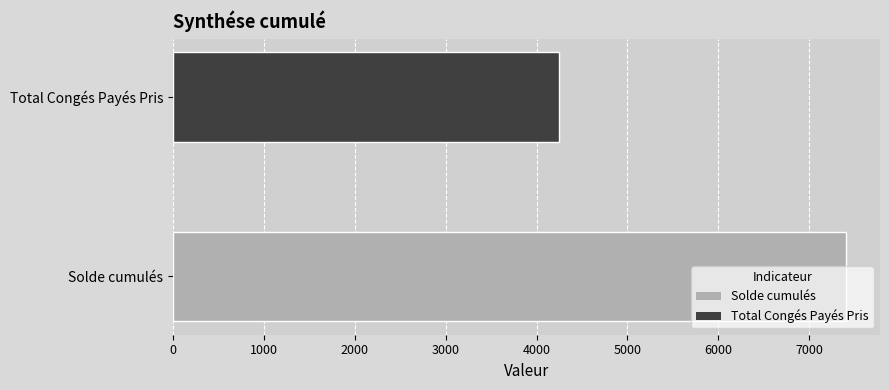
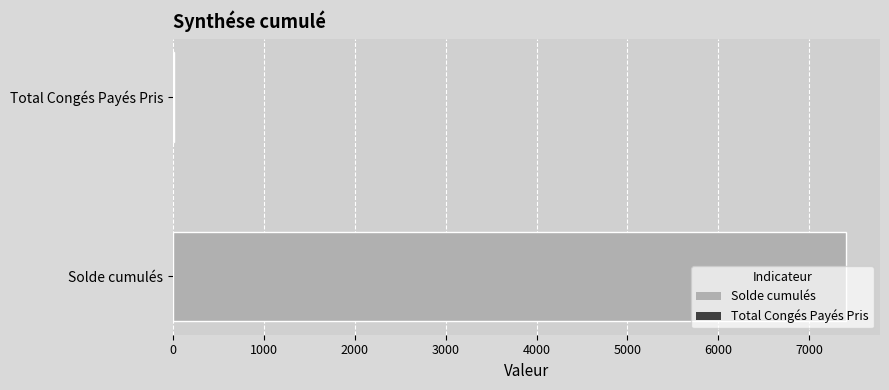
Total Congés Payés Pris: 4200 -> 0
